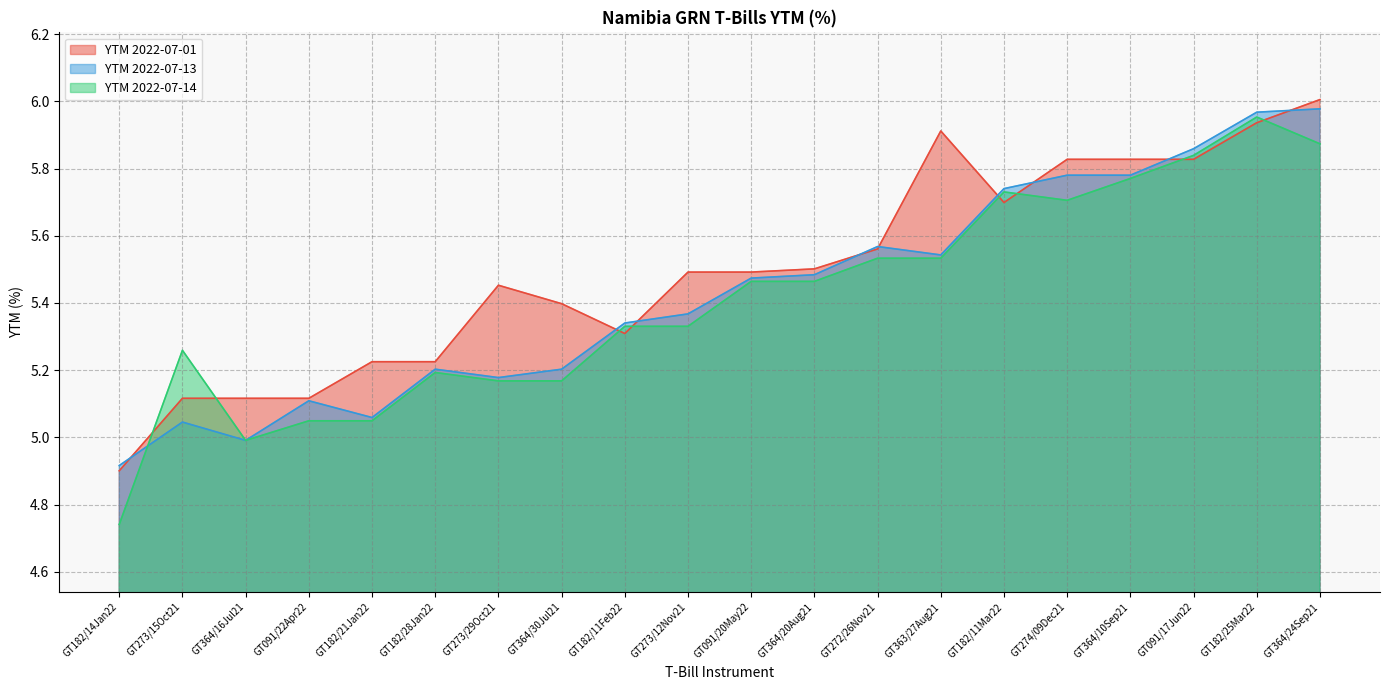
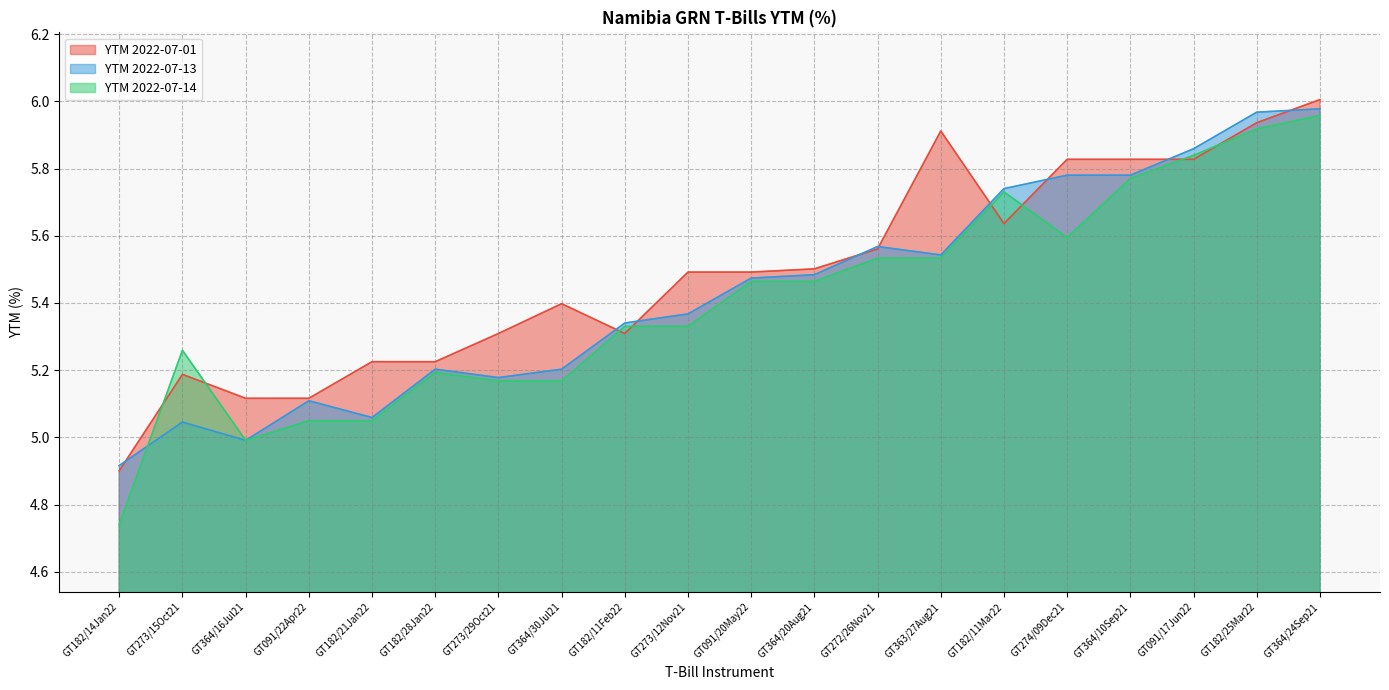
YTM 2022-07-01, GT273/15Oct21: 5.12 -> 5.19
YTM 2022-07-01, GT273/29Oct21: 5.45 -> 5.31
YTM 2022-07-01, GT182/11Mar22: 5.70 -> 5.64
YTM 2022-07-14, GT274/09Dec21: 5.71 -> 5.59
YTM 2022-07-14, GT182/25Mar22: 5.95 -> 5.92
YTM 2022-07-14, GT364/24Sep21: 5.87 -> 5.96
